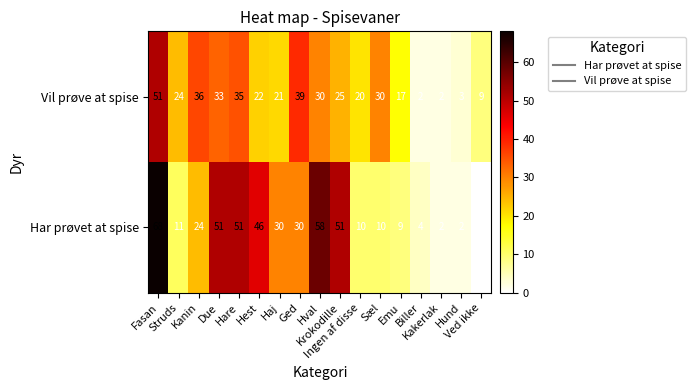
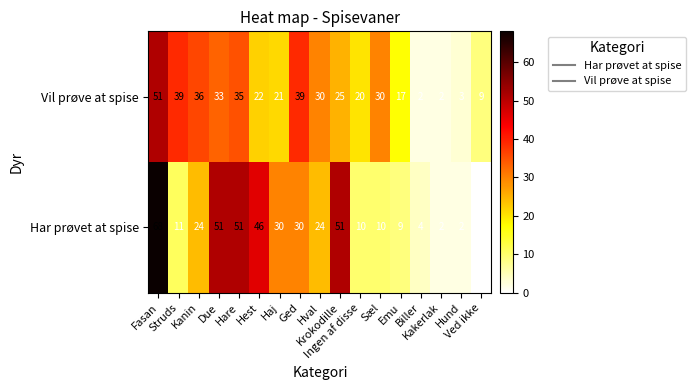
Vil prøve at spise, Struds: 24 -> 39
Har prøvet at spise, Hval: 58 -> 24
